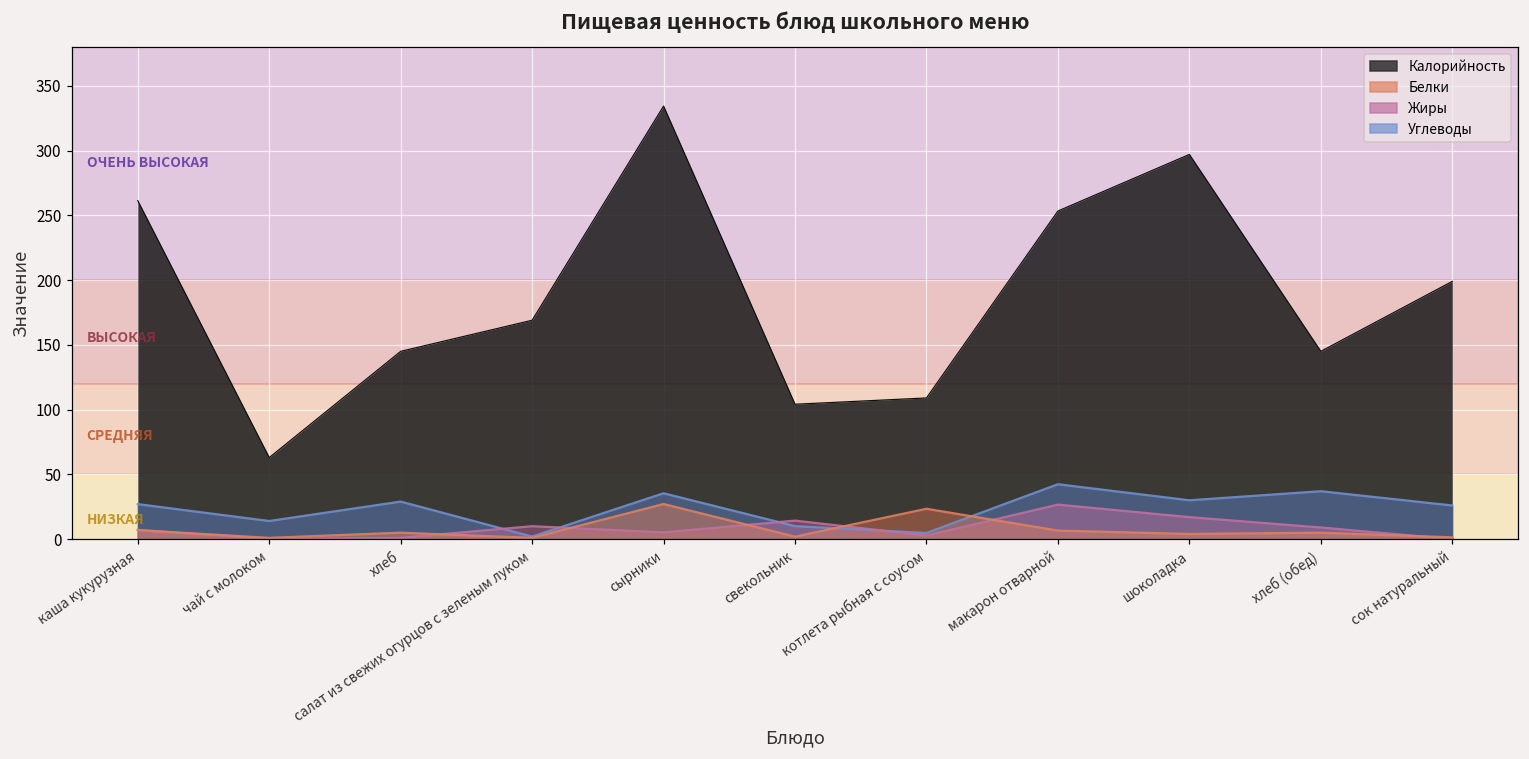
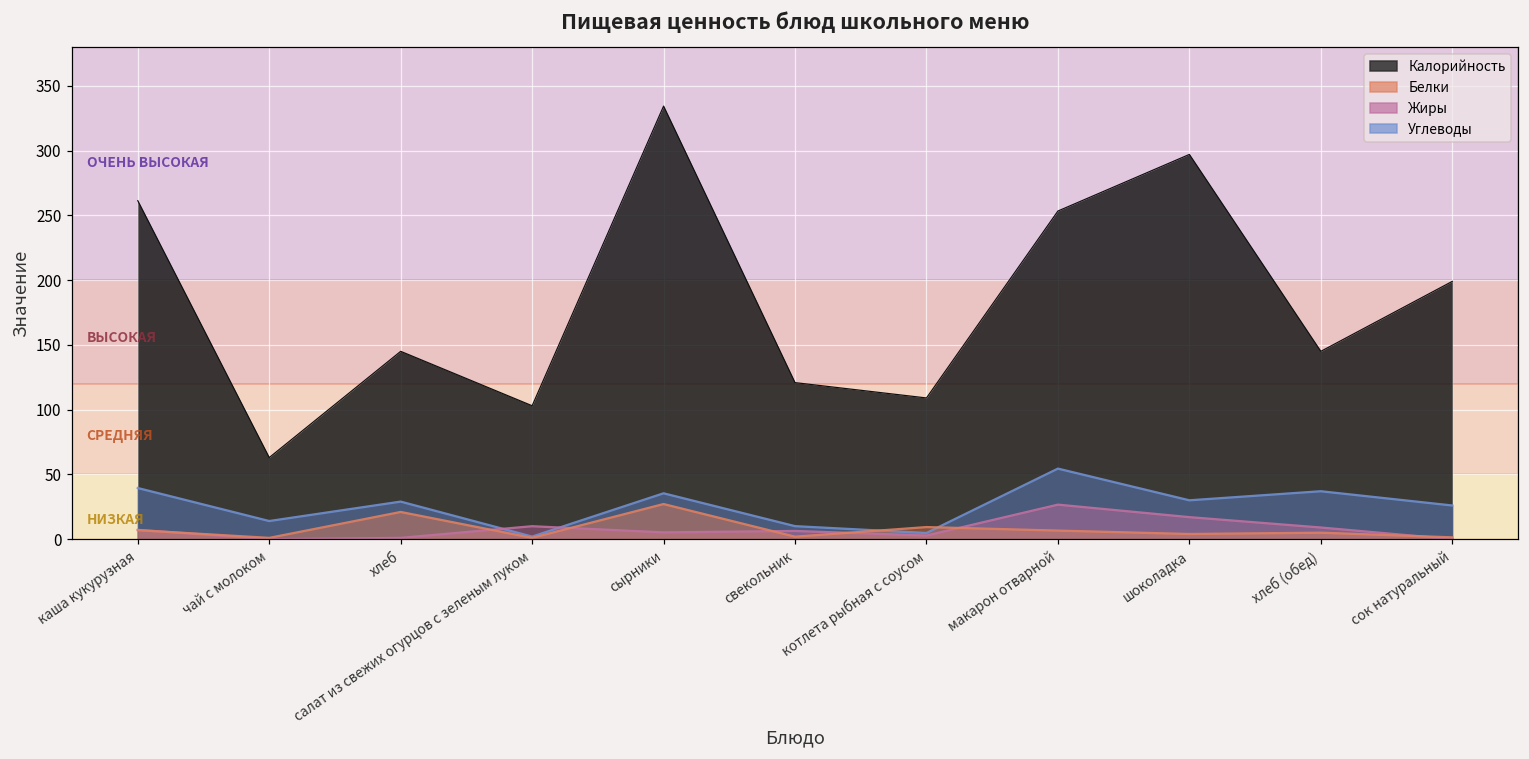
Углеводы, каша кукурузная: 27 -> 39
Белки, хлеб: 5 -> 21
Калорийность, салат из свежих огурцов с зеленым луком: 169 -> 103
Жиры, свекольник: 14 -> 6
Калорийность, свекольник: 104 -> 121
Белки, котлета рыбная с соусом: 23 -> 9
Углеводы, макарон отварной: 42 -> 54
